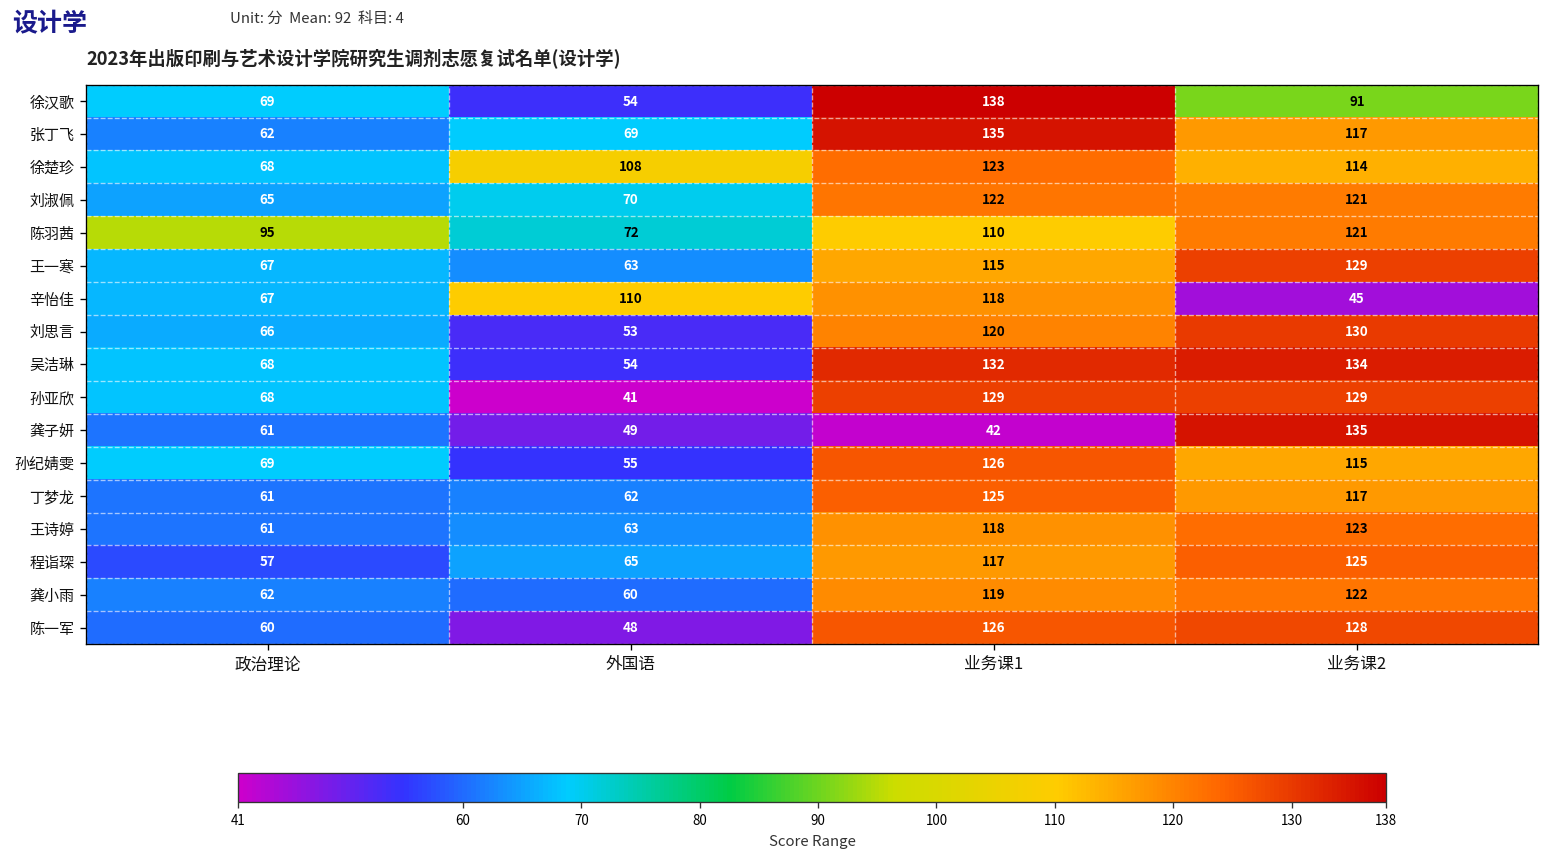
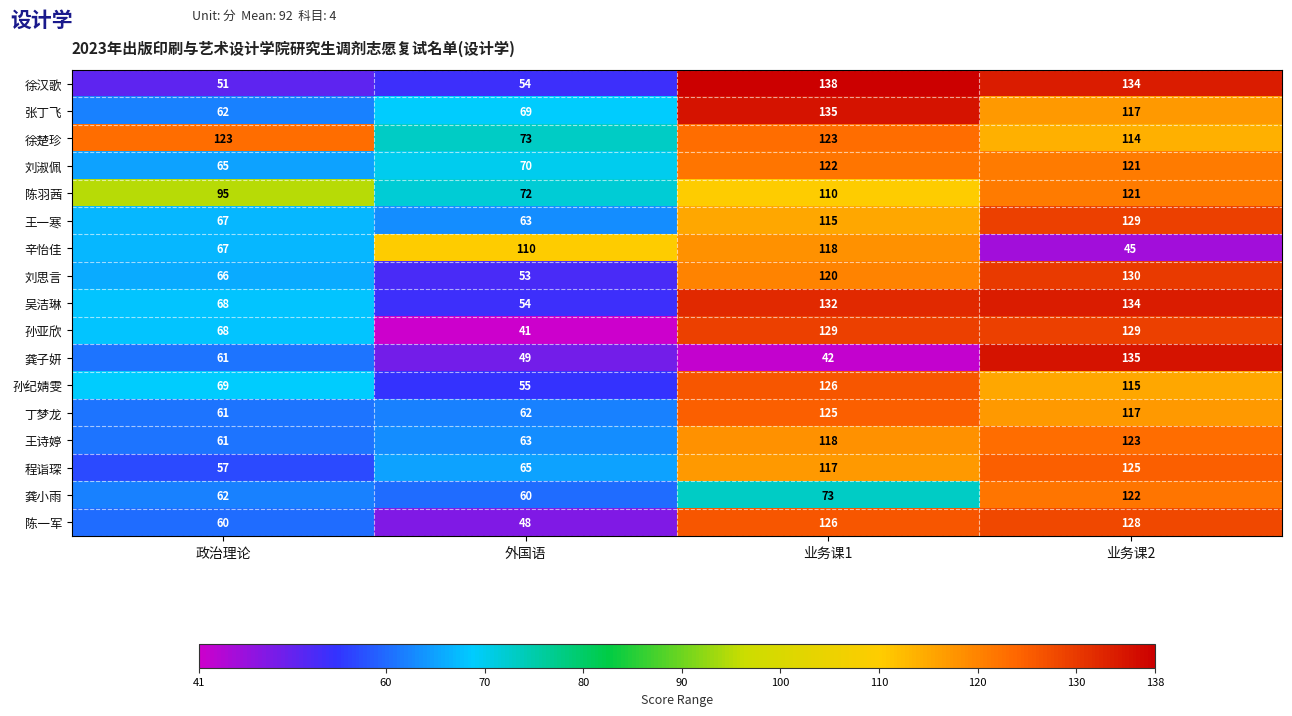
徐汉歌, 政治理论: 69 -> 51
徐汉歌, 业务课2: 91 -> 134
徐楚珍, 政治理论: 68 -> 123
徐楚珍, 外国语: 108 -> 73
龚小雨, 业务课1: 119 -> 73
